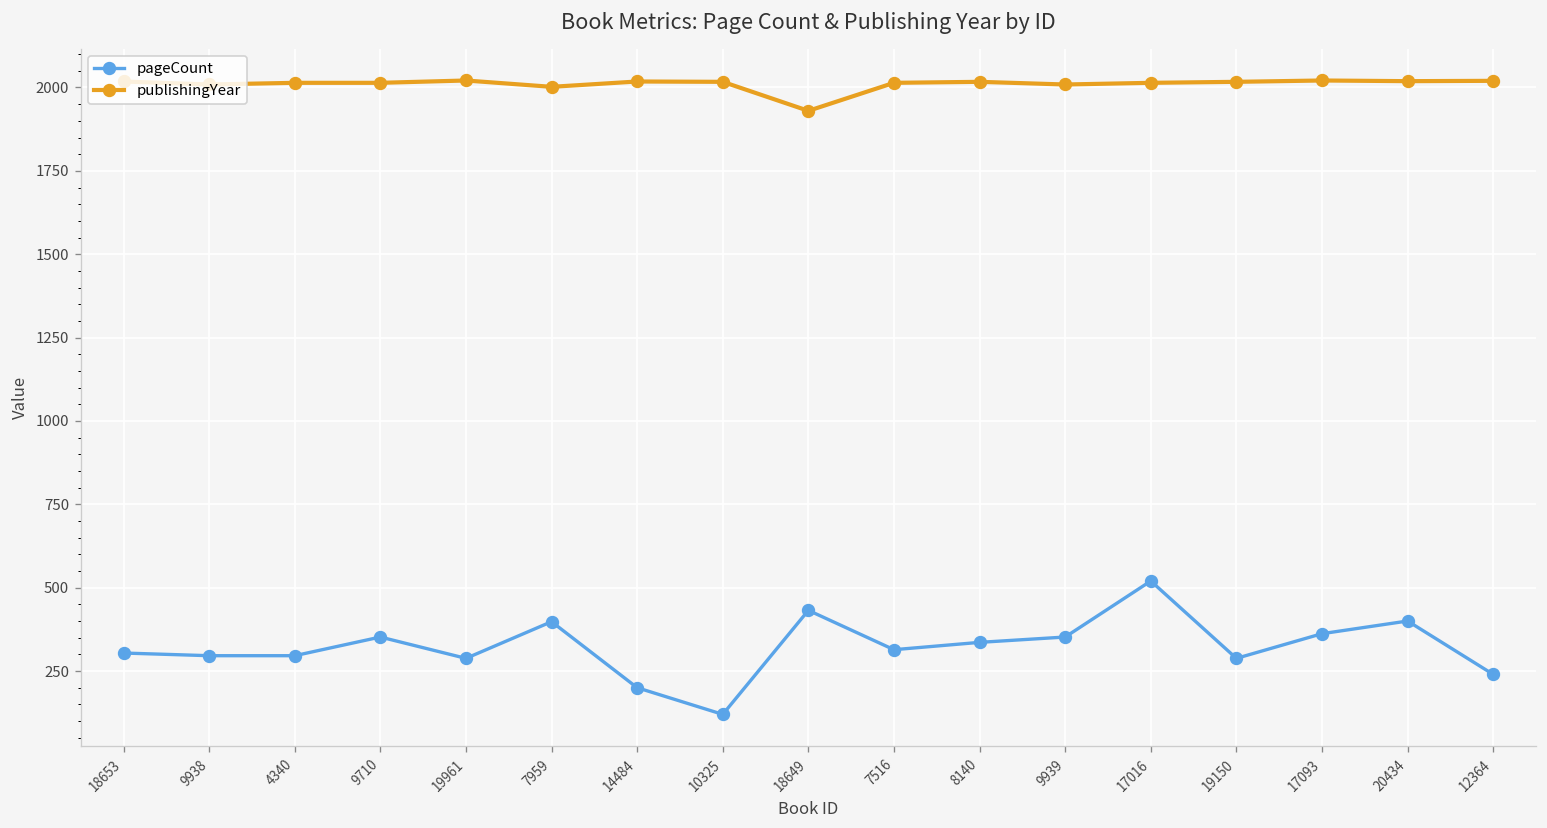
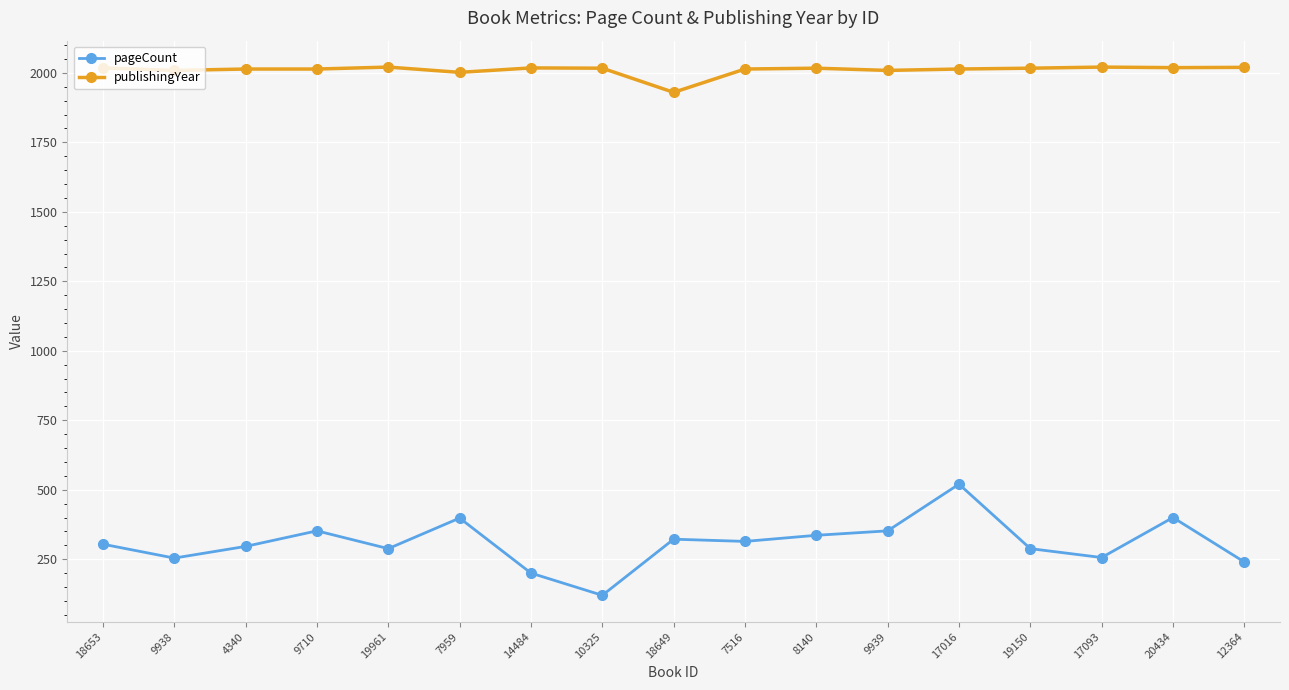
pageCount, 9938: 300 -> 250
pageCount, 18649: 430 -> 320
pageCount, 17093: 360 -> 260
